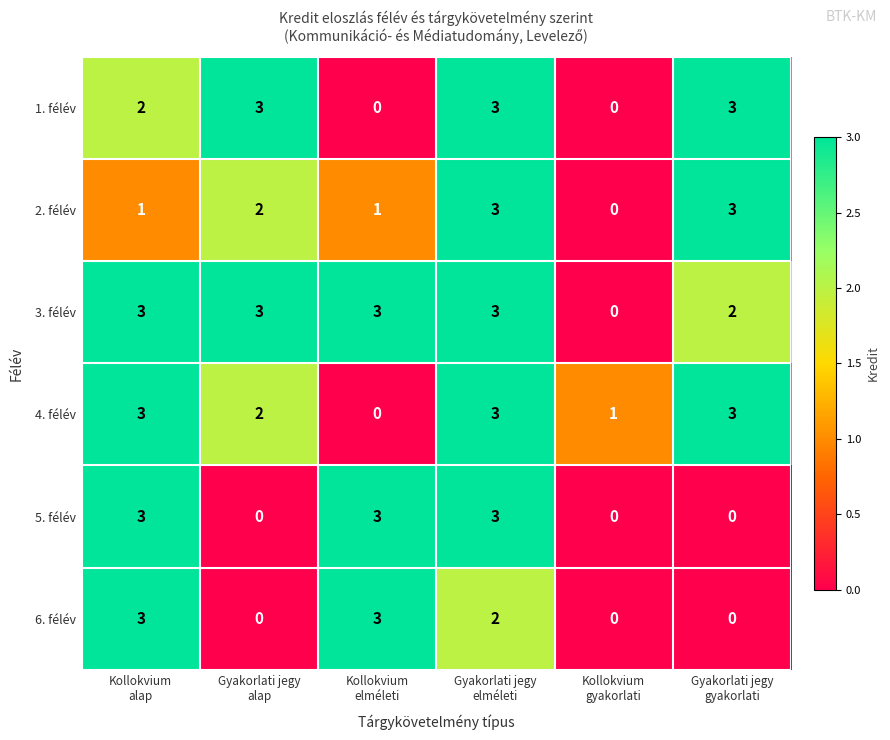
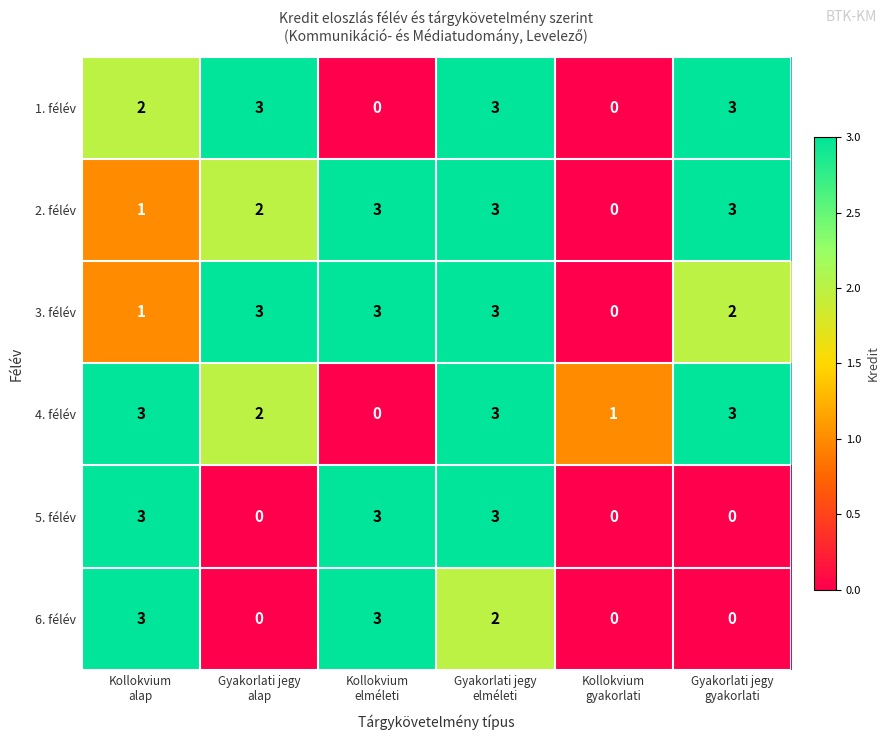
2. félév, Kollokvium elméleti: 1 -> 3
3. félév, Kollokvium alap: 3 -> 1
